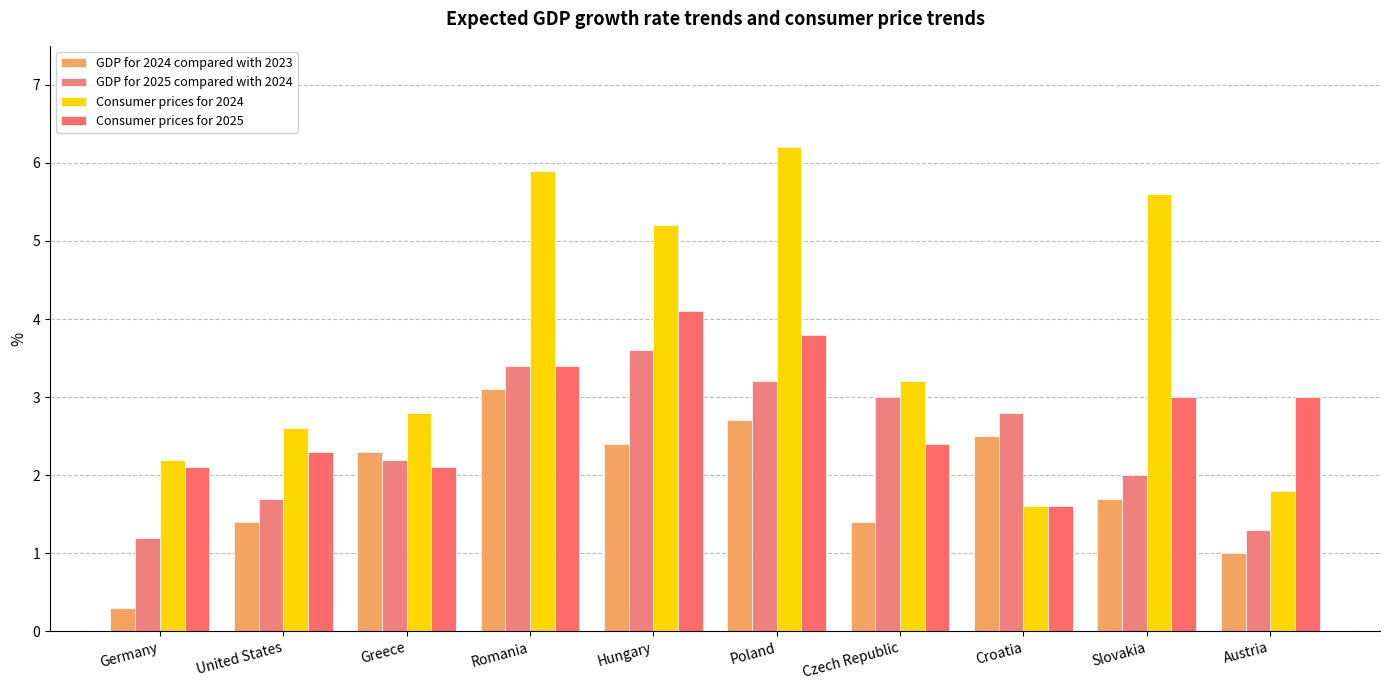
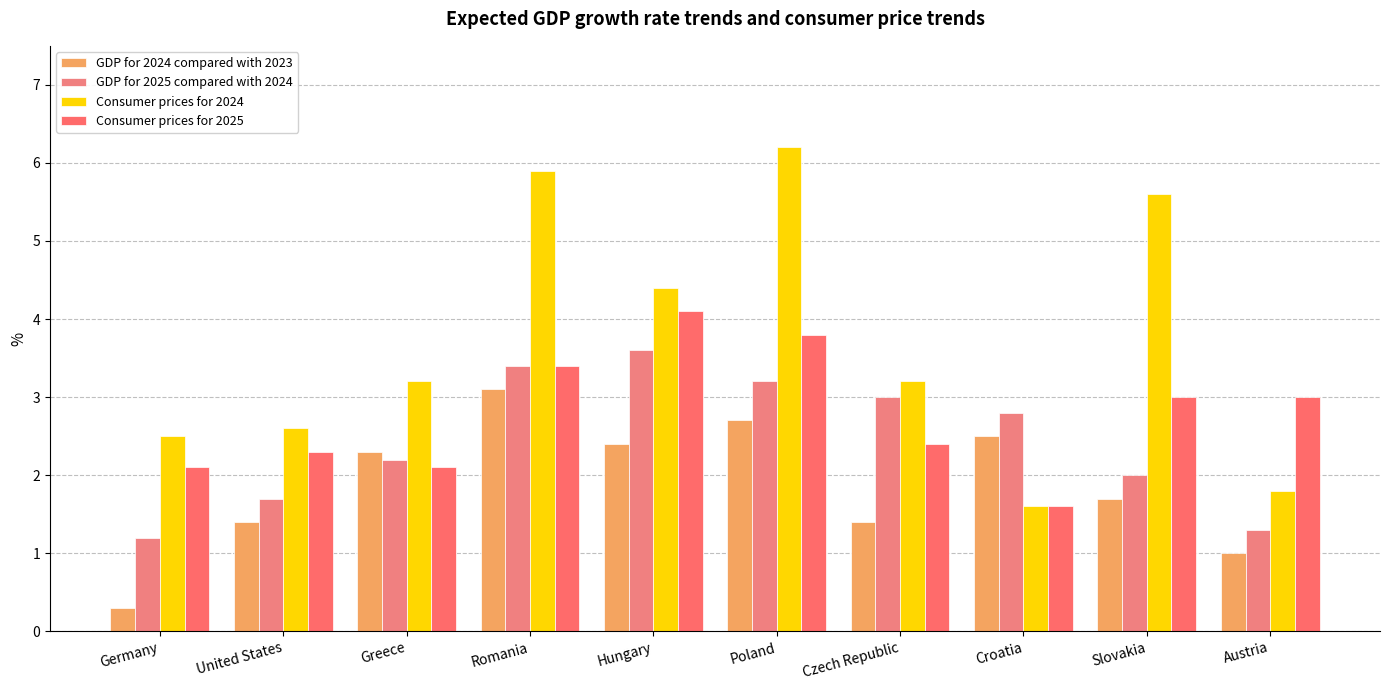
Consumer prices for 2024, Germany: 2.2 -> 2.5
Consumer prices for 2024, Greece: 2.8 -> 3.2
Consumer prices for 2024, Hungary: 5.2 -> 4.4
